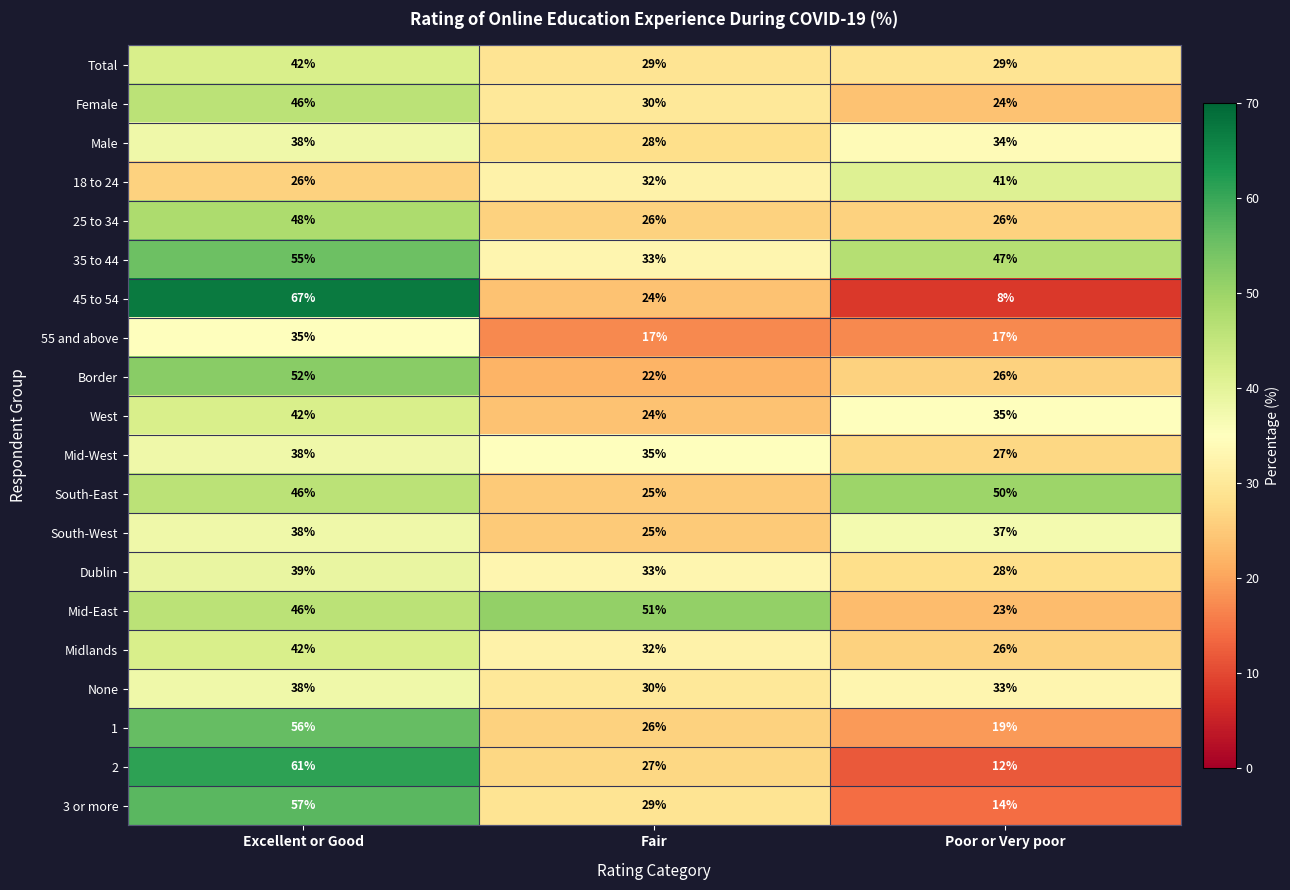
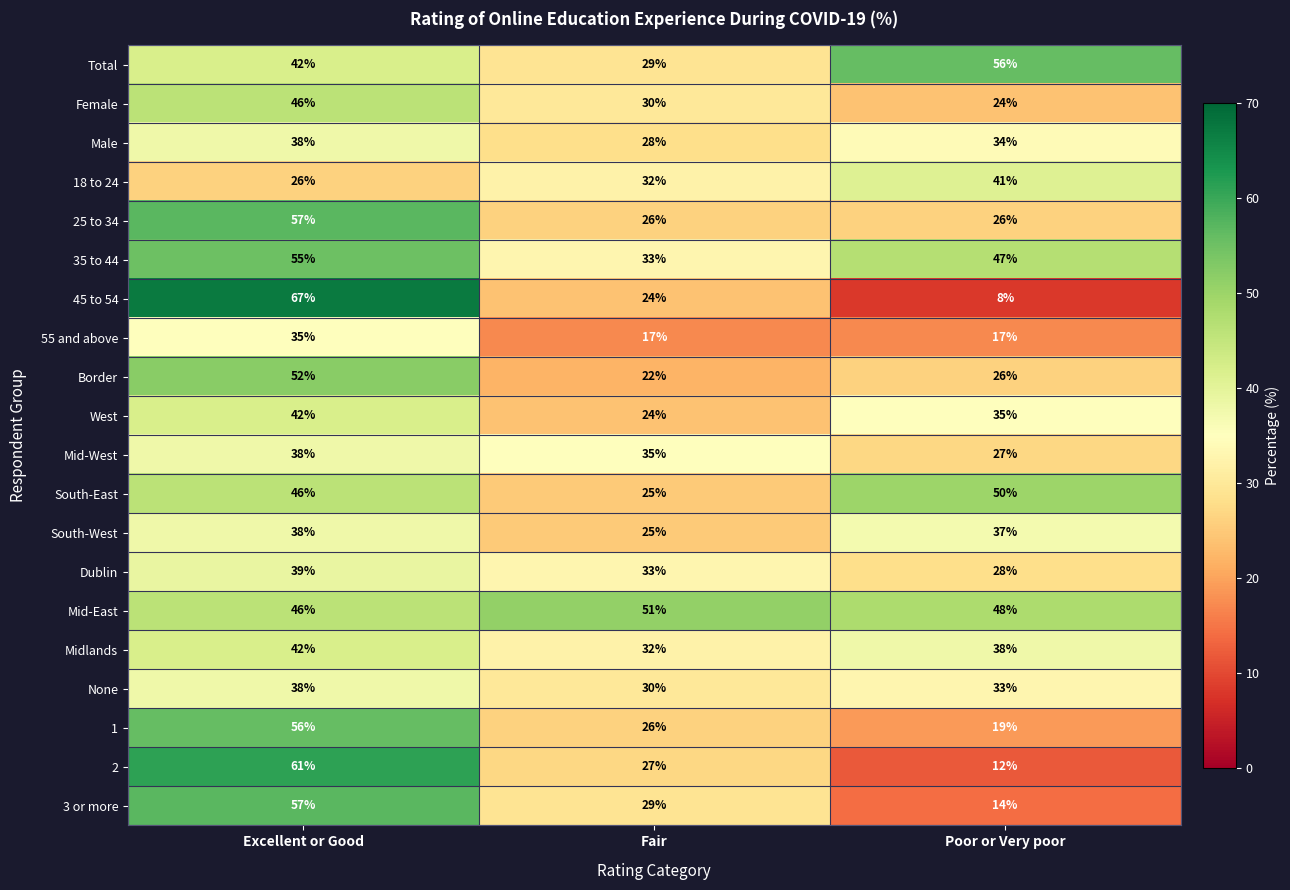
Total, Poor or Very poor: 29% -> 56%
25 to 34, Excellent or Good: 48% -> 57%
Mid-East, Poor or Very poor: 23% -> 48%
Midlands, Poor or Very poor: 26% -> 38%
